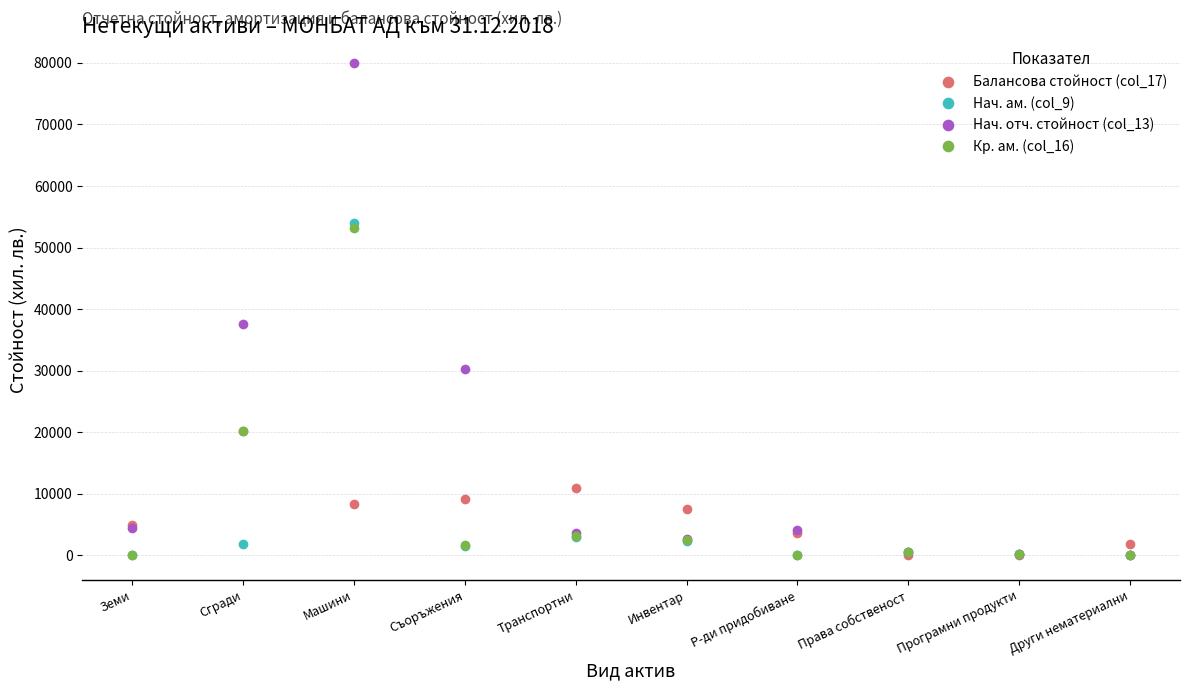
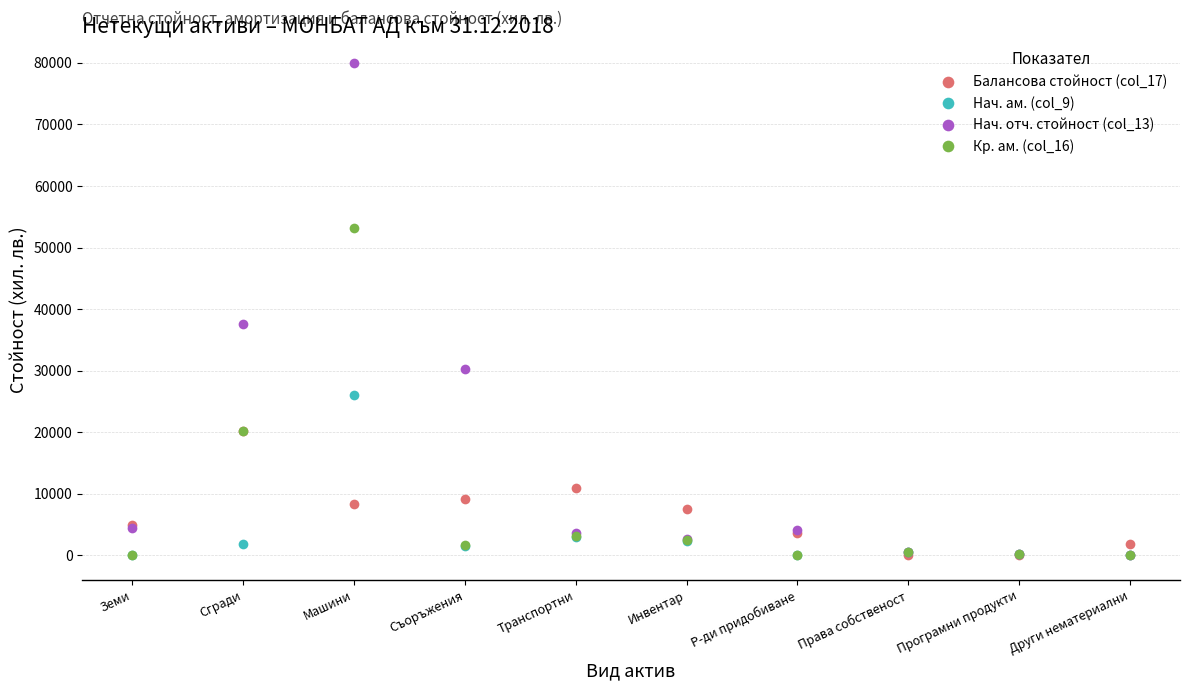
Нач. ам. (col_9), Машини: 54000 -> 26000
